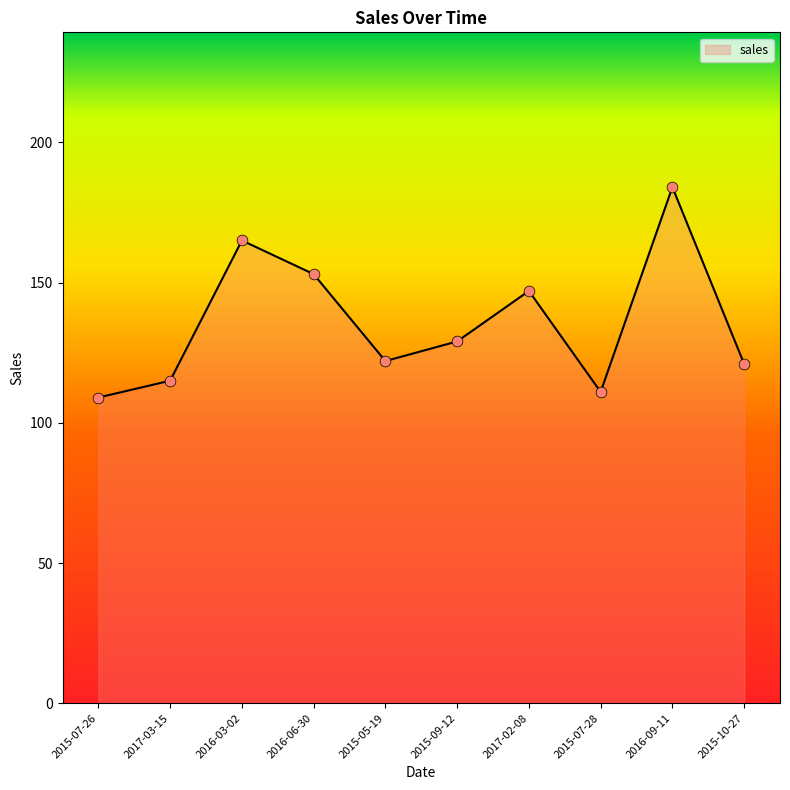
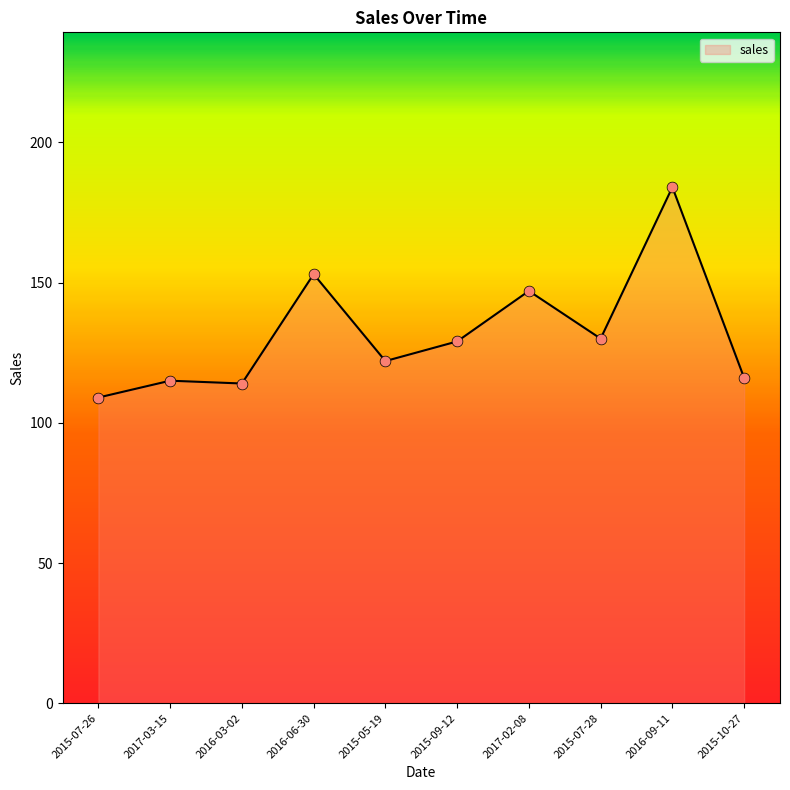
2016-03-02: 165 -> 114
2015-07-28: 111 -> 130
2015-10-27: 121 -> 116
